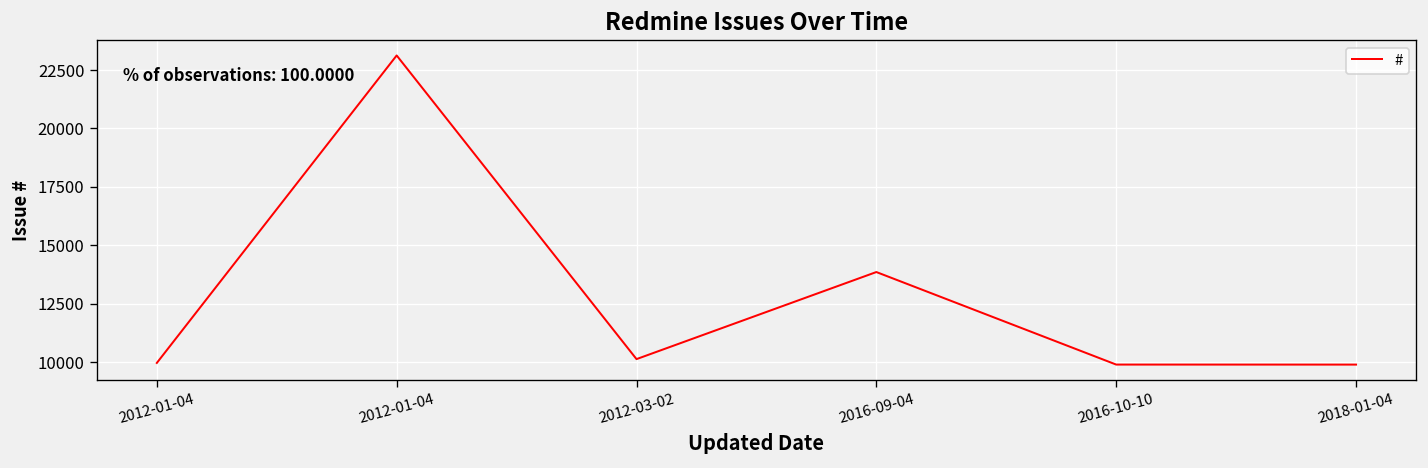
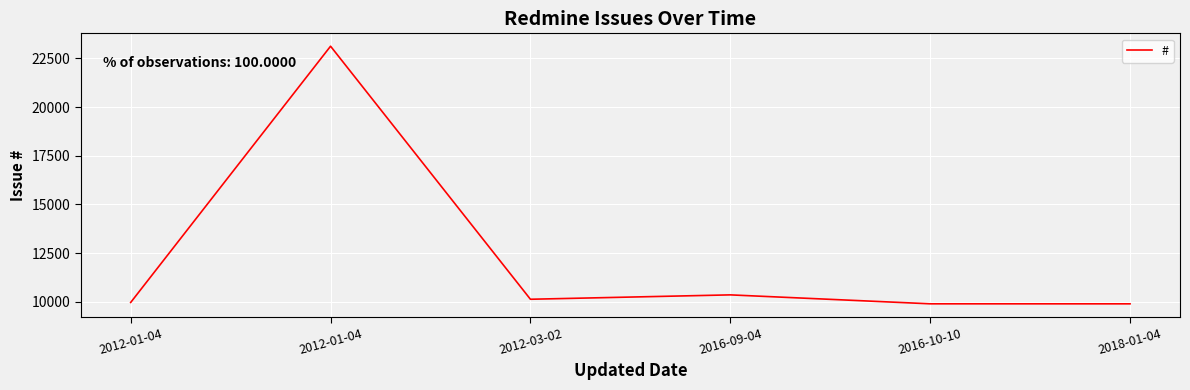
2016-09-04: 13900 -> 10400
